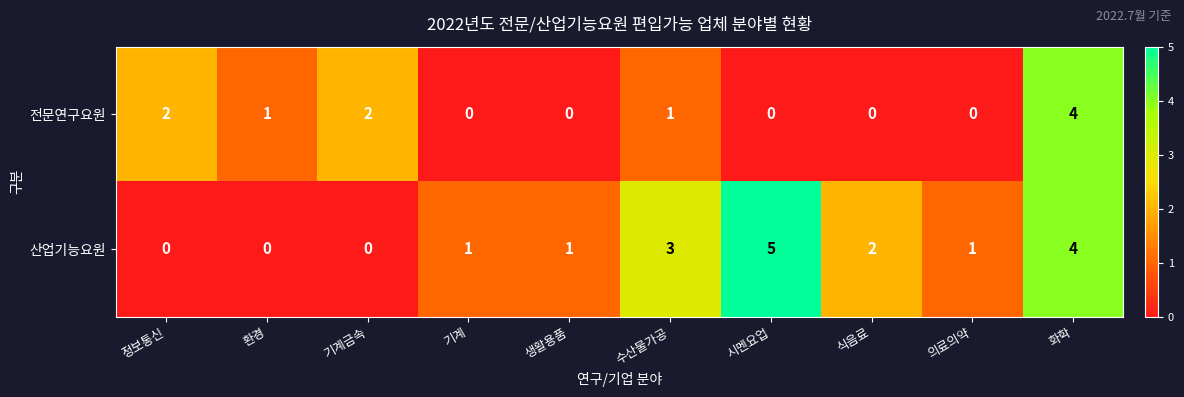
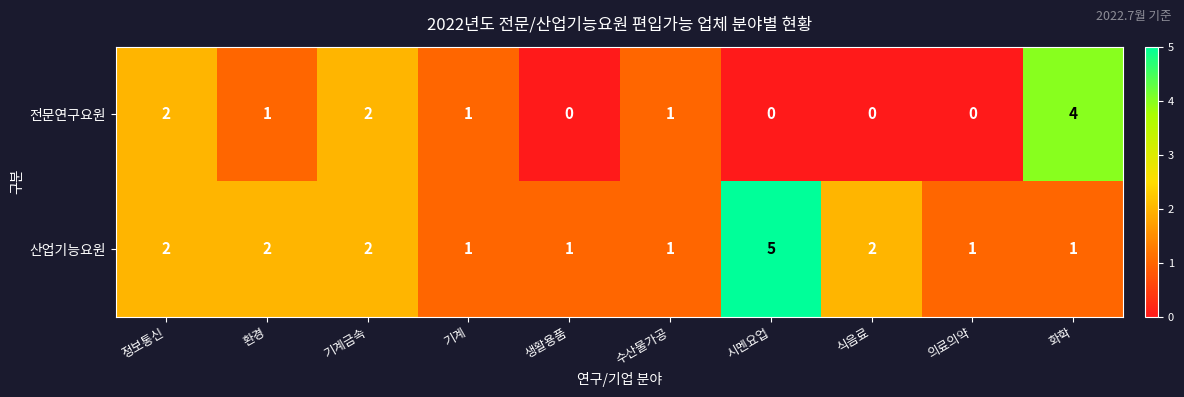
전문연구요원, 기계: 0 -> 1
산업기능요원, 정보통신: 0 -> 2
산업기능요원, 환경: 0 -> 2
산업기능요원, 기계금속: 0 -> 2
산업기능요원, 수산물가공: 3 -> 1
산업기능요원, 화학: 4 -> 1
